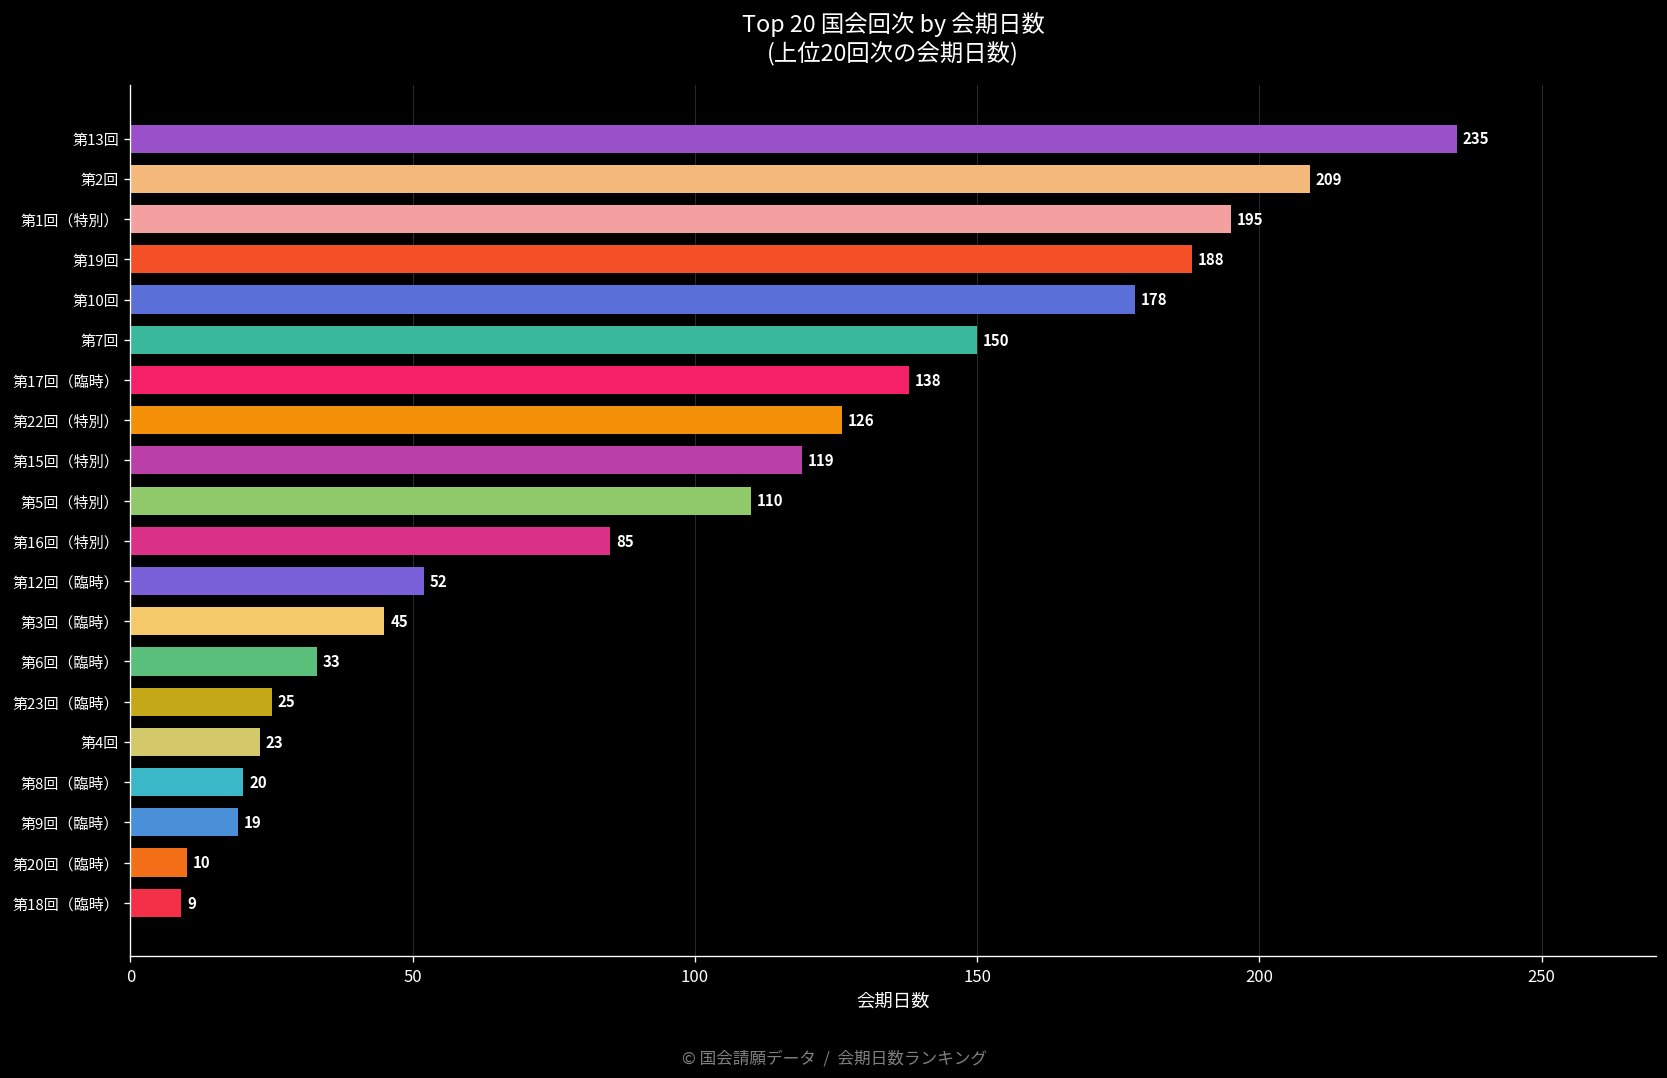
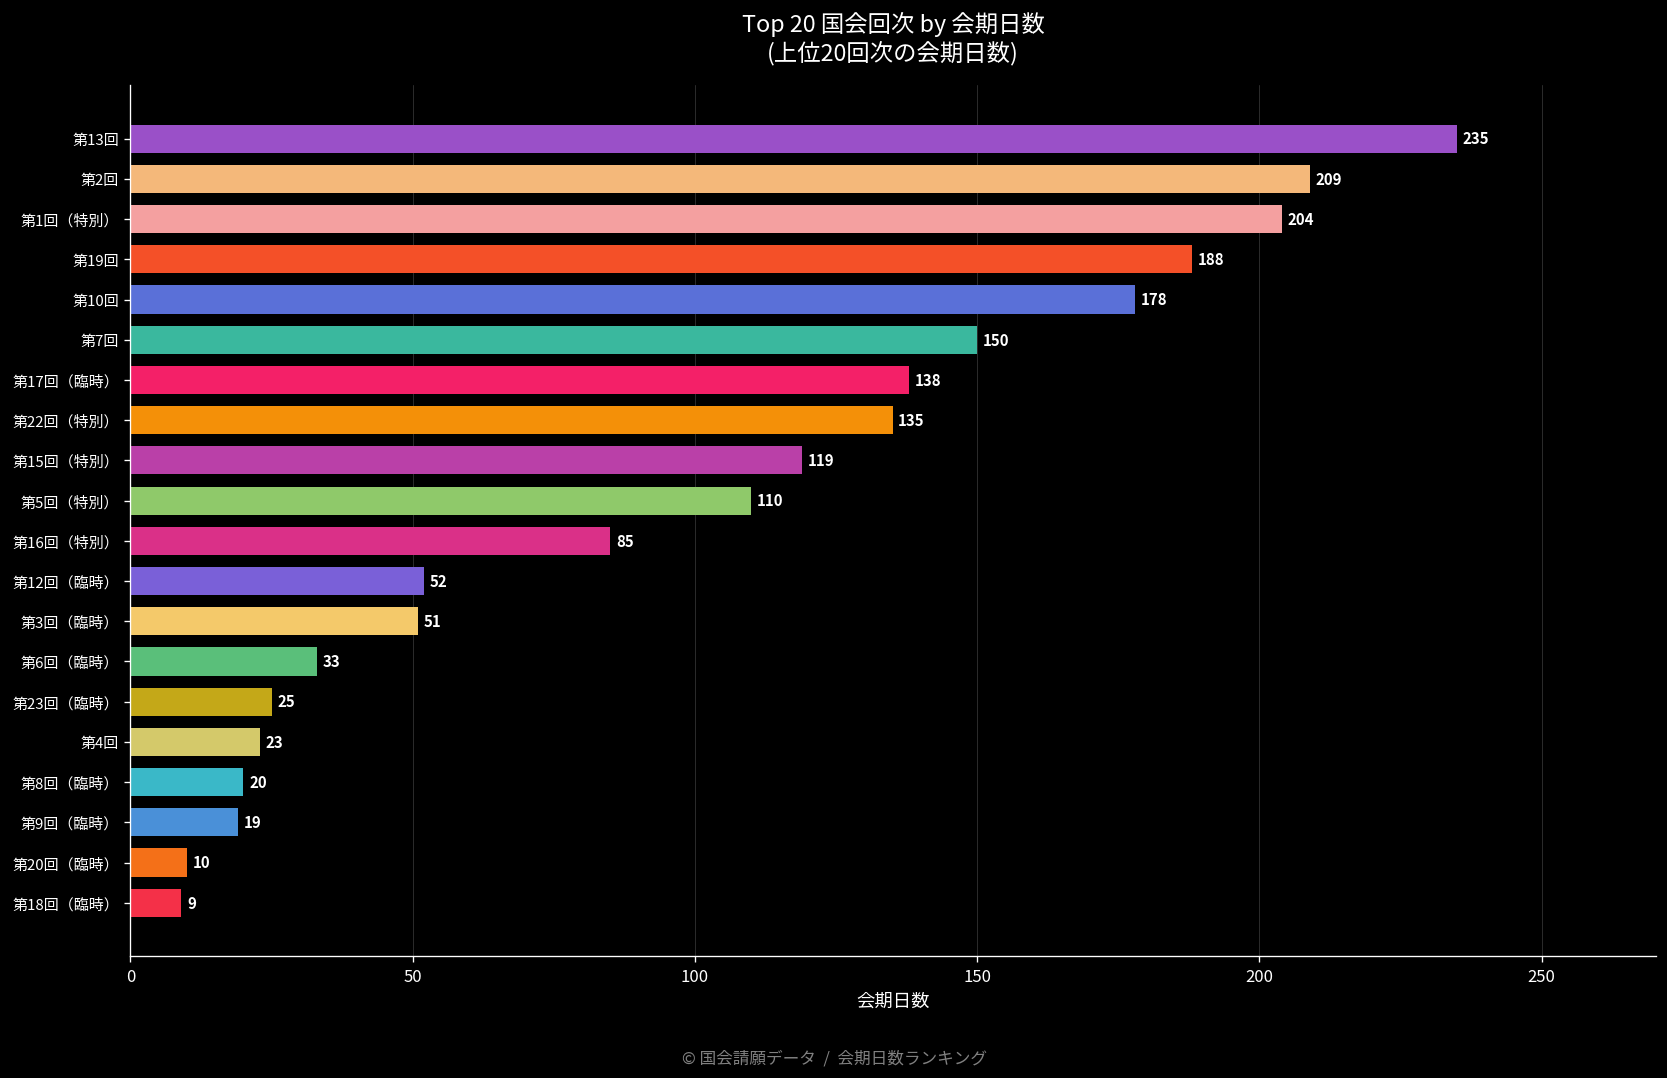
第1回（特別）: 195 -> 204
第22回（特別）: 126 -> 135
第3回（臨時）: 45 -> 51
